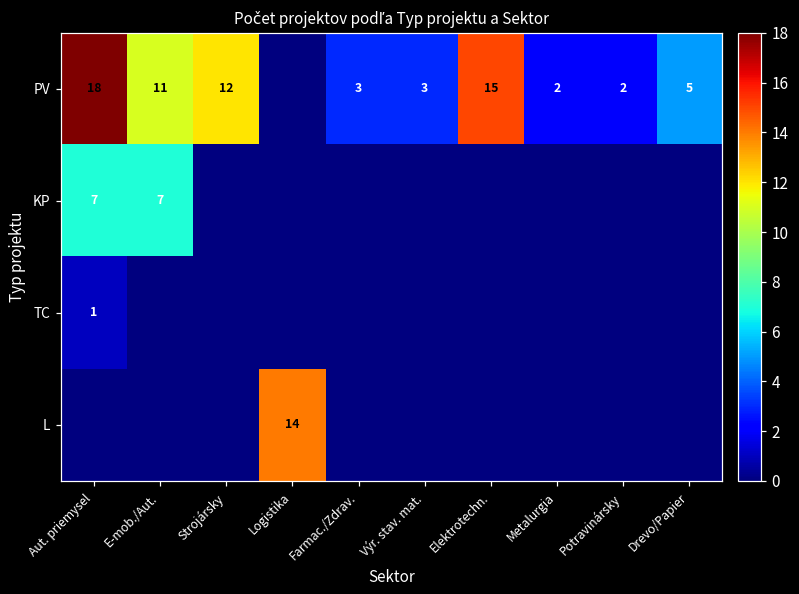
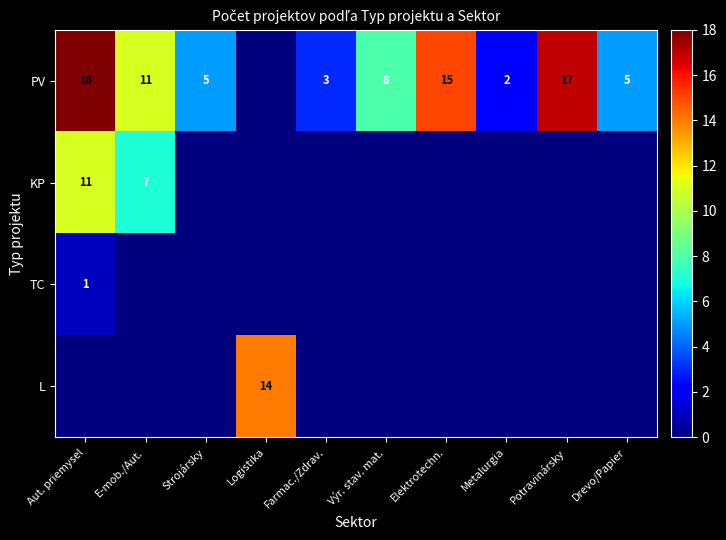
PV, Strojársky: 12 -> 5
PV, Výr. stav. mat.: 3 -> 8
PV, Potravinársky: 2 -> 17
KP, Aut. priemysel: 7 -> 11
